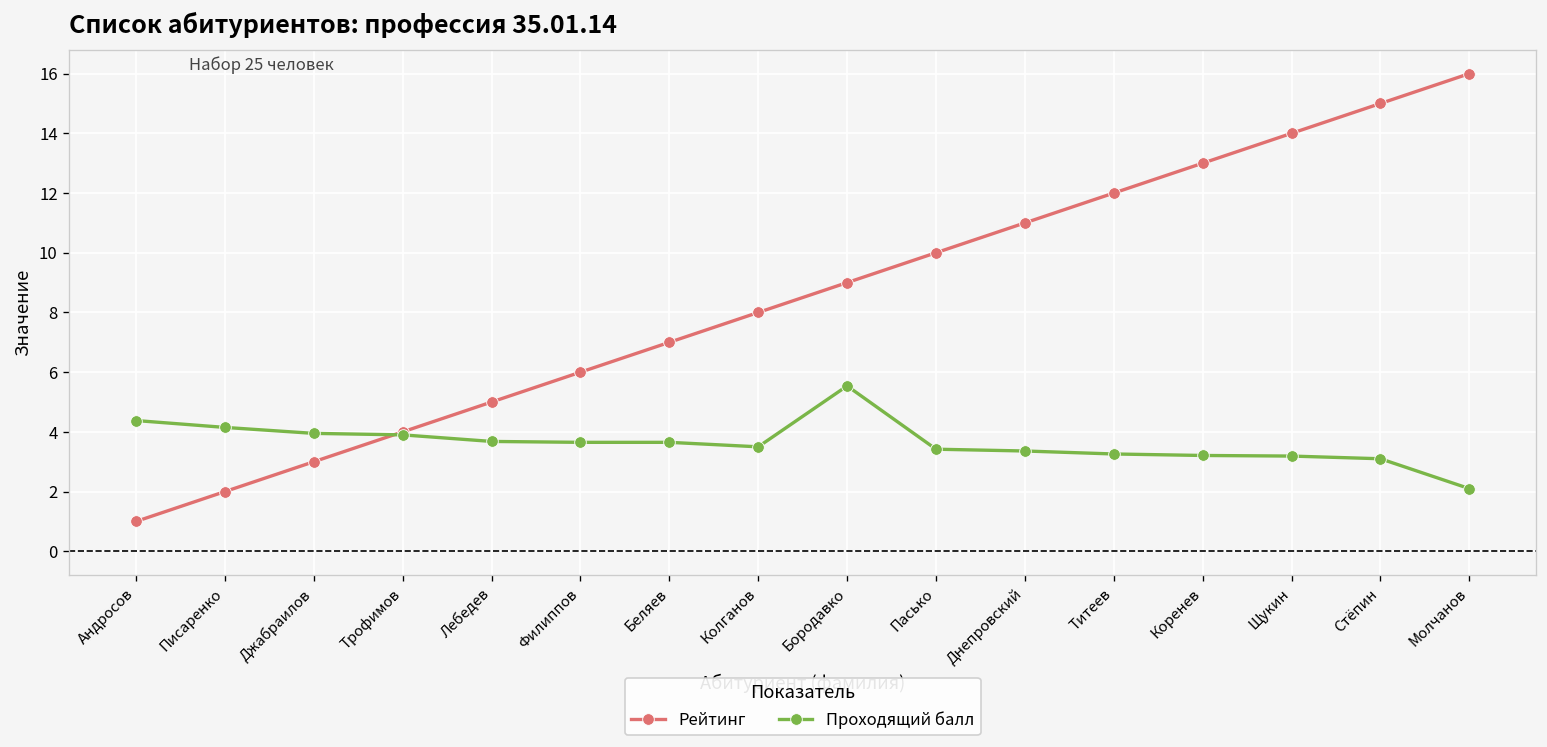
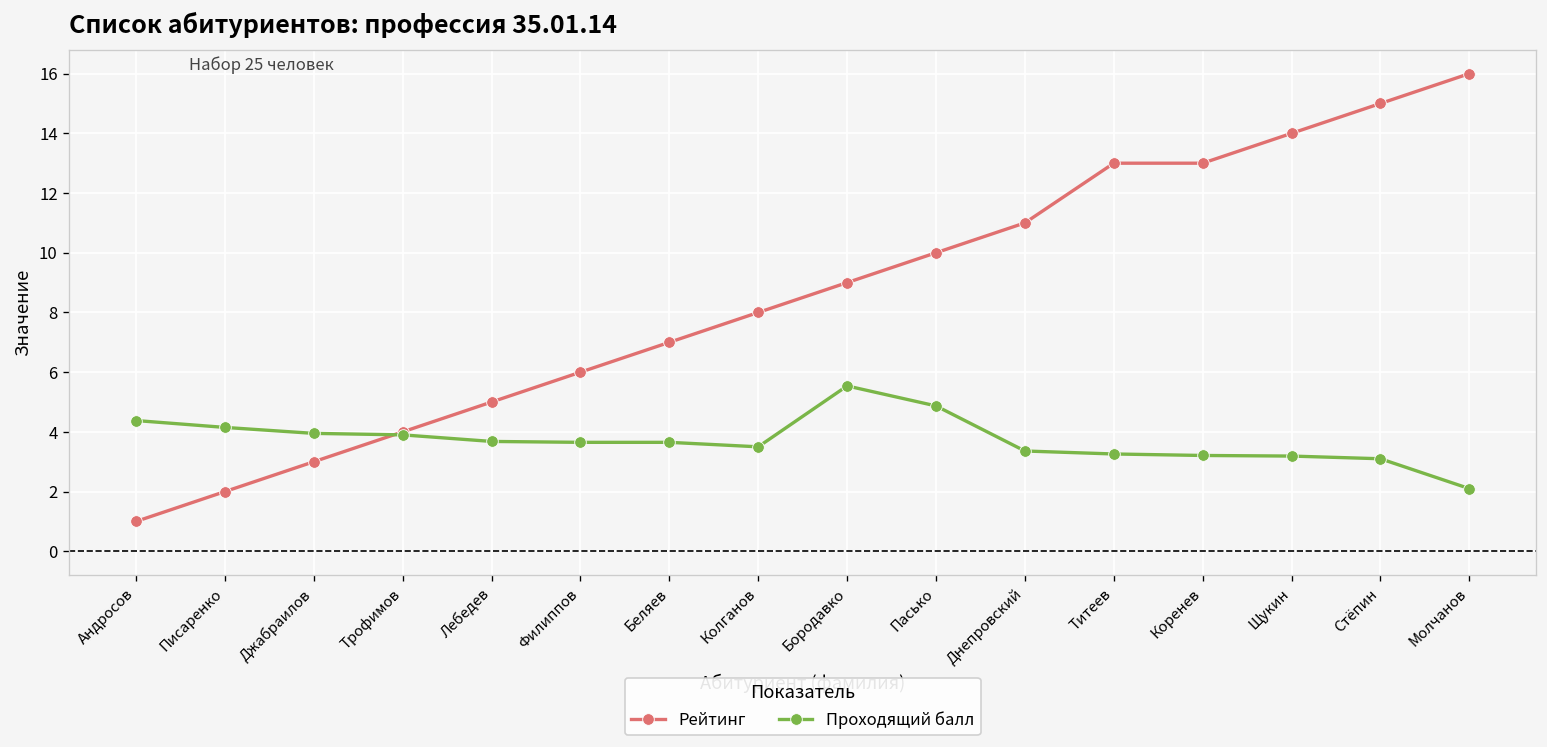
Проходящий балл, Пасько: 3.4 -> 4.9
Рейтинг, Титеев: 12 -> 13
